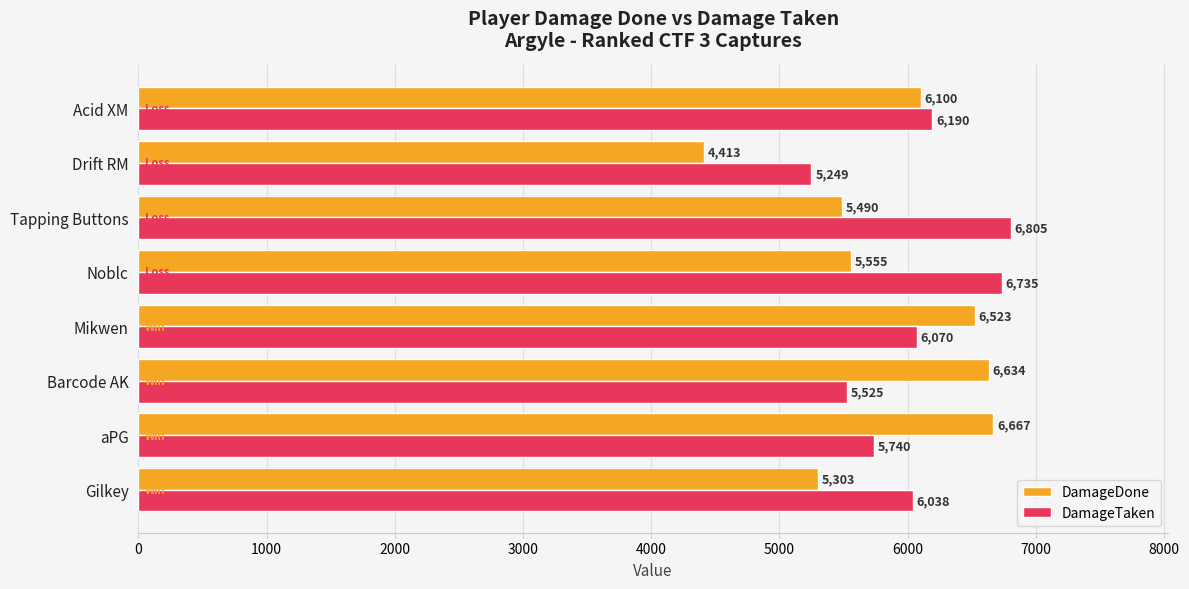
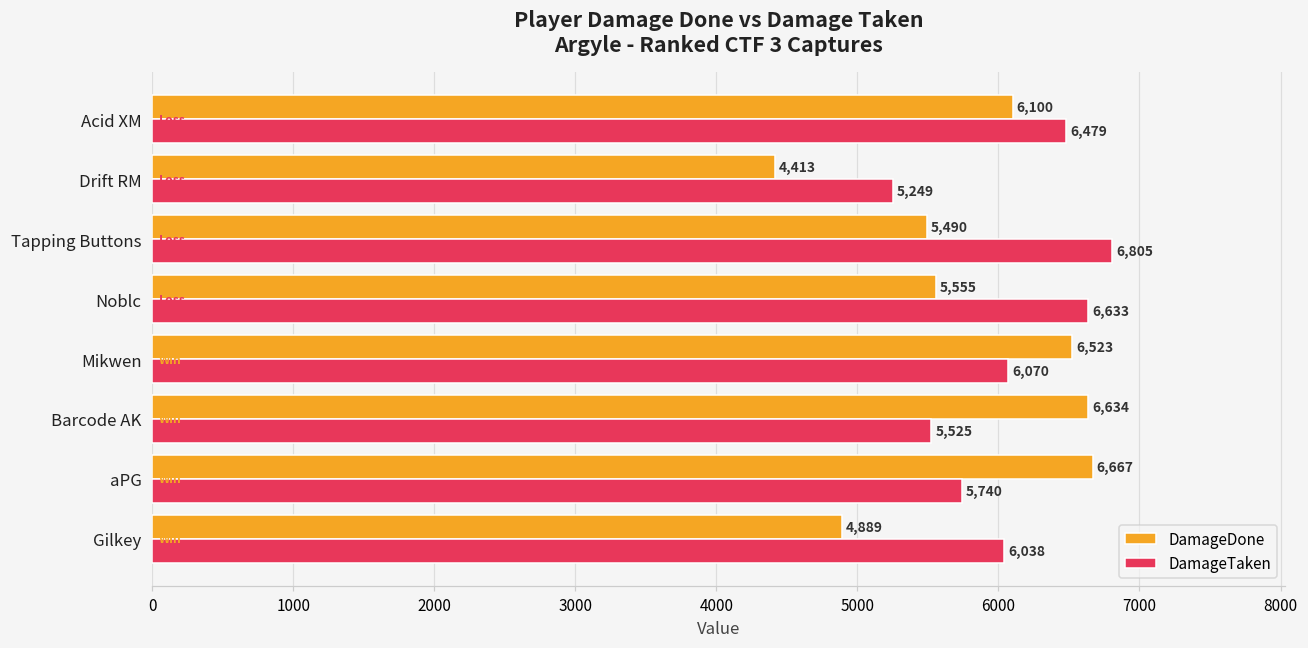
DamageTaken, Acid XM: 6,190 -> 6,479
DamageTaken, Noblc: 6,735 -> 6,633
DamageDone, Gilkey: 5,303 -> 4,889
